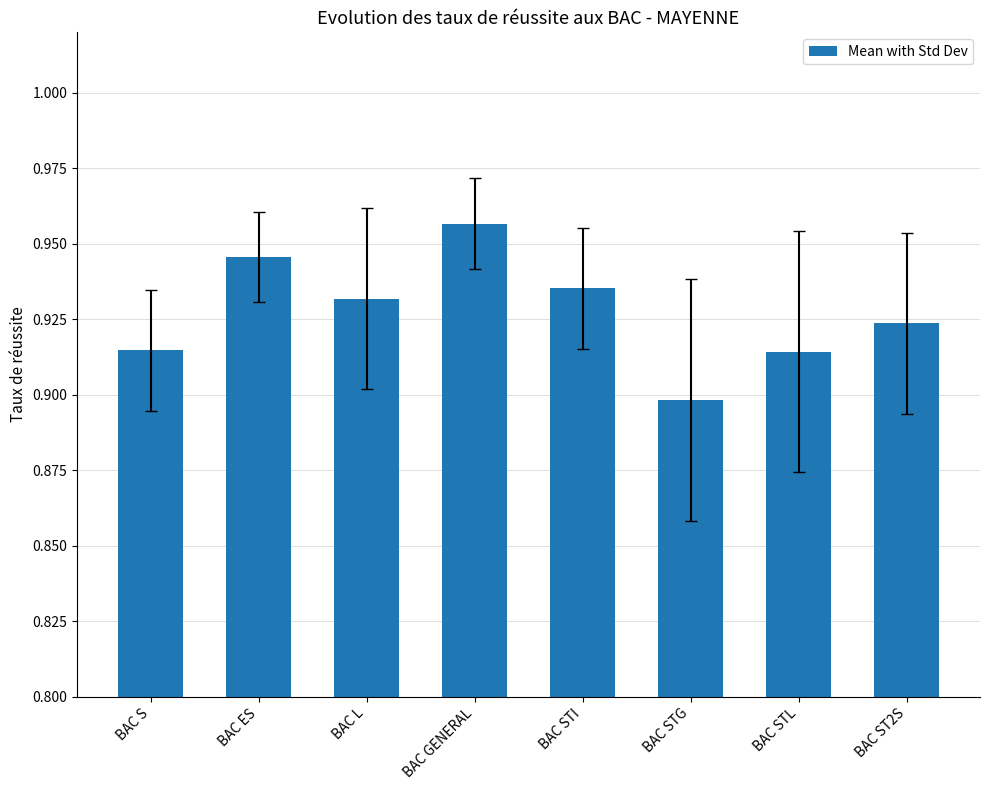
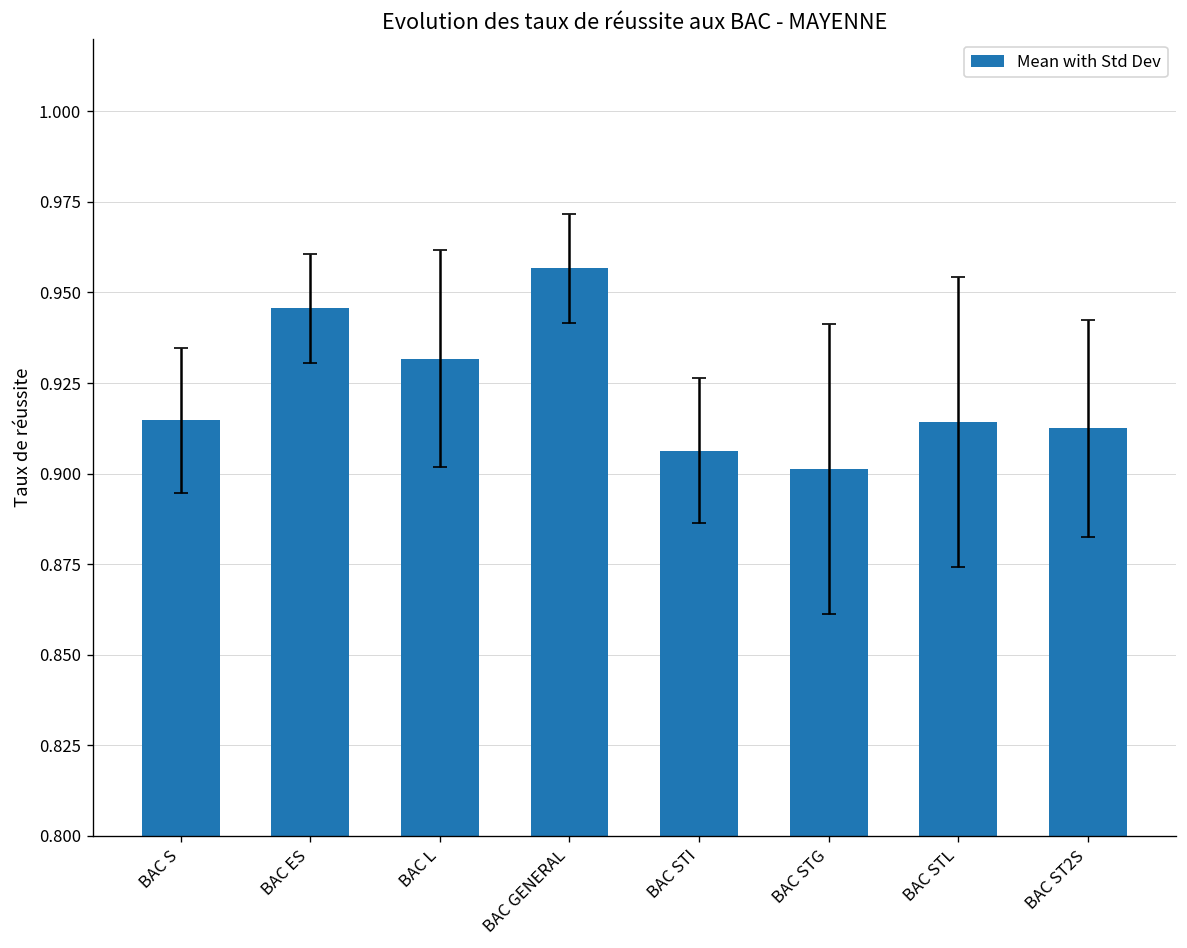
Mean with Std Dev, BAC STI: 0.935 -> 0.906
Mean with Std Dev, BAC STG: 0.898 -> 0.901
Mean with Std Dev, BAC ST2S: 0.924 -> 0.913
